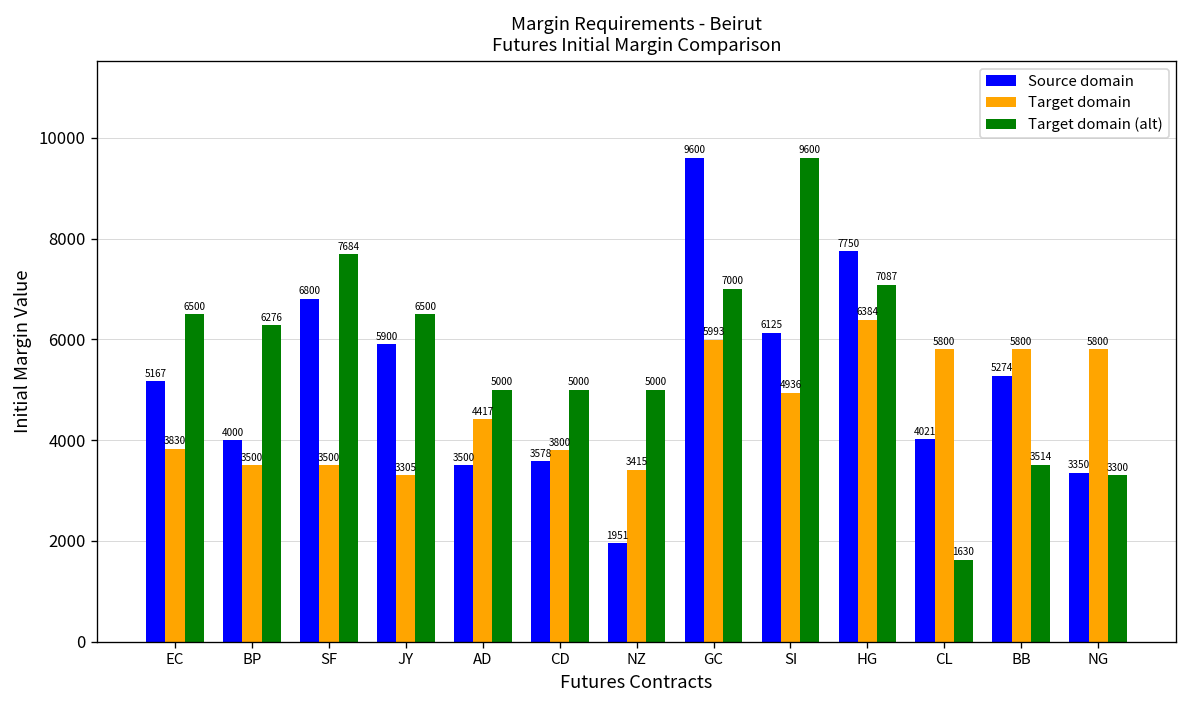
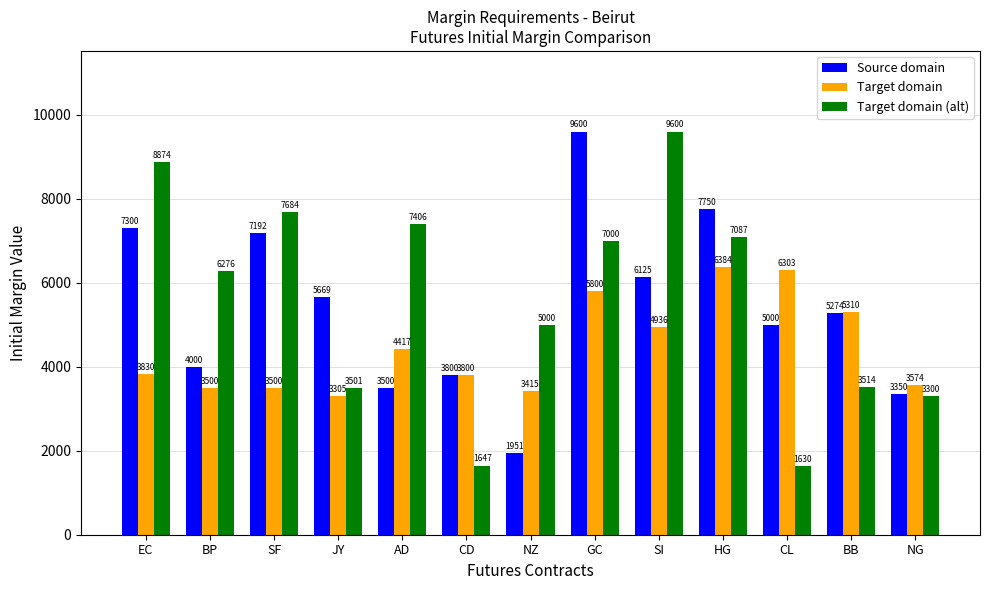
Source domain, EC: 5167 -> 7300
Target domain (alt), EC: 6500 -> 8874
Source domain, SF: 6800 -> 7192
Source domain, JY: 5900 -> 5669
Target domain (alt), JY: 6500 -> 3501
Target domain (alt), AD: 5000 -> 7406
Source domain, CD: 3578 -> 3800
Target domain (alt), CD: 5000 -> 1647
Target domain, GC: 5993 -> 5800
Source domain, CL: 4021 -> 5000
Target domain, CL: 5800 -> 6303
Target domain, BB: 5800 -> 5310
Target domain, NG: 5800 -> 3574
